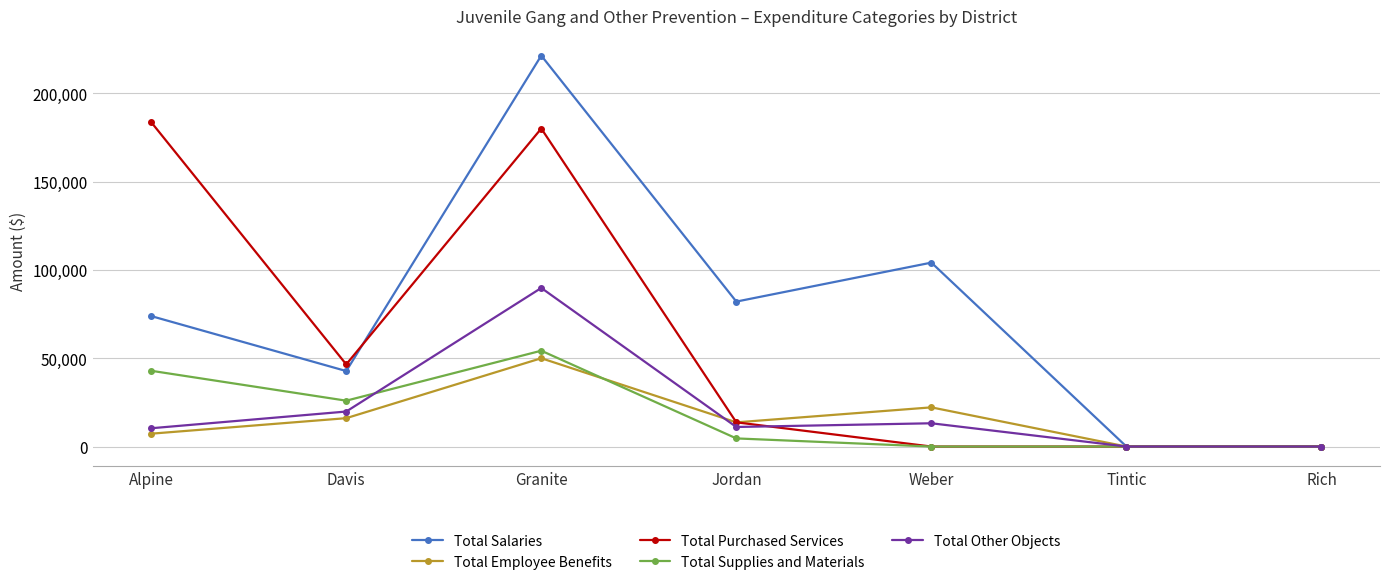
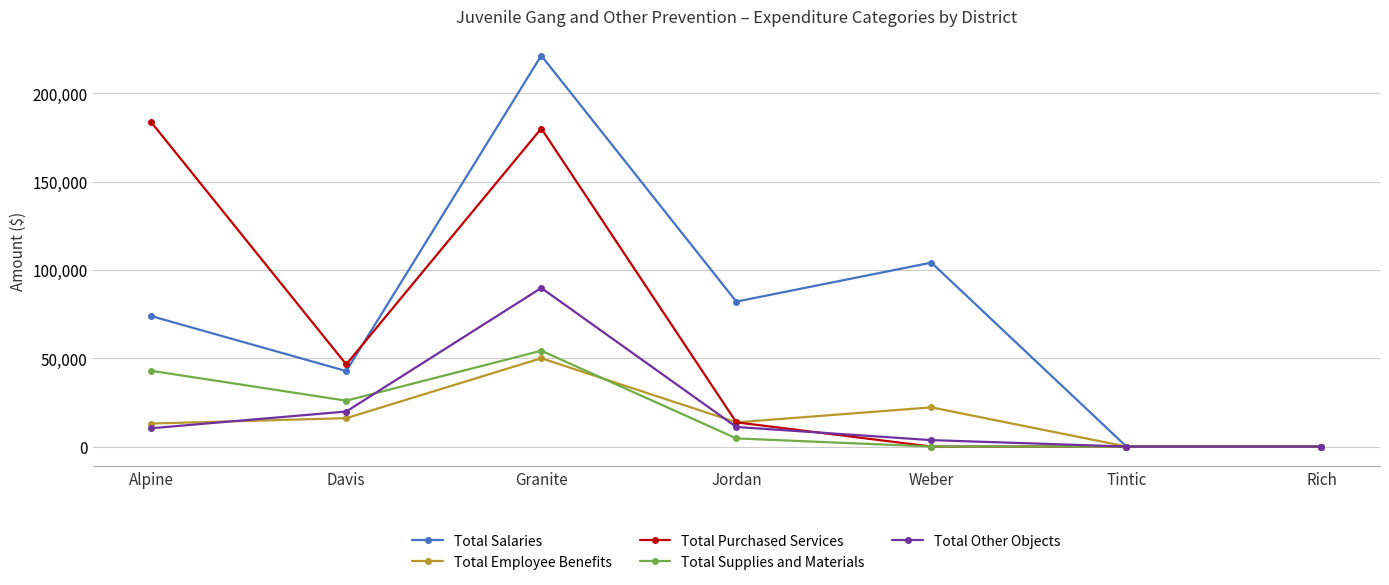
Total Employee Benefits, Alpine: 7,000 -> 13,000
Total Other Objects, Weber: 13,000 -> 4,000
